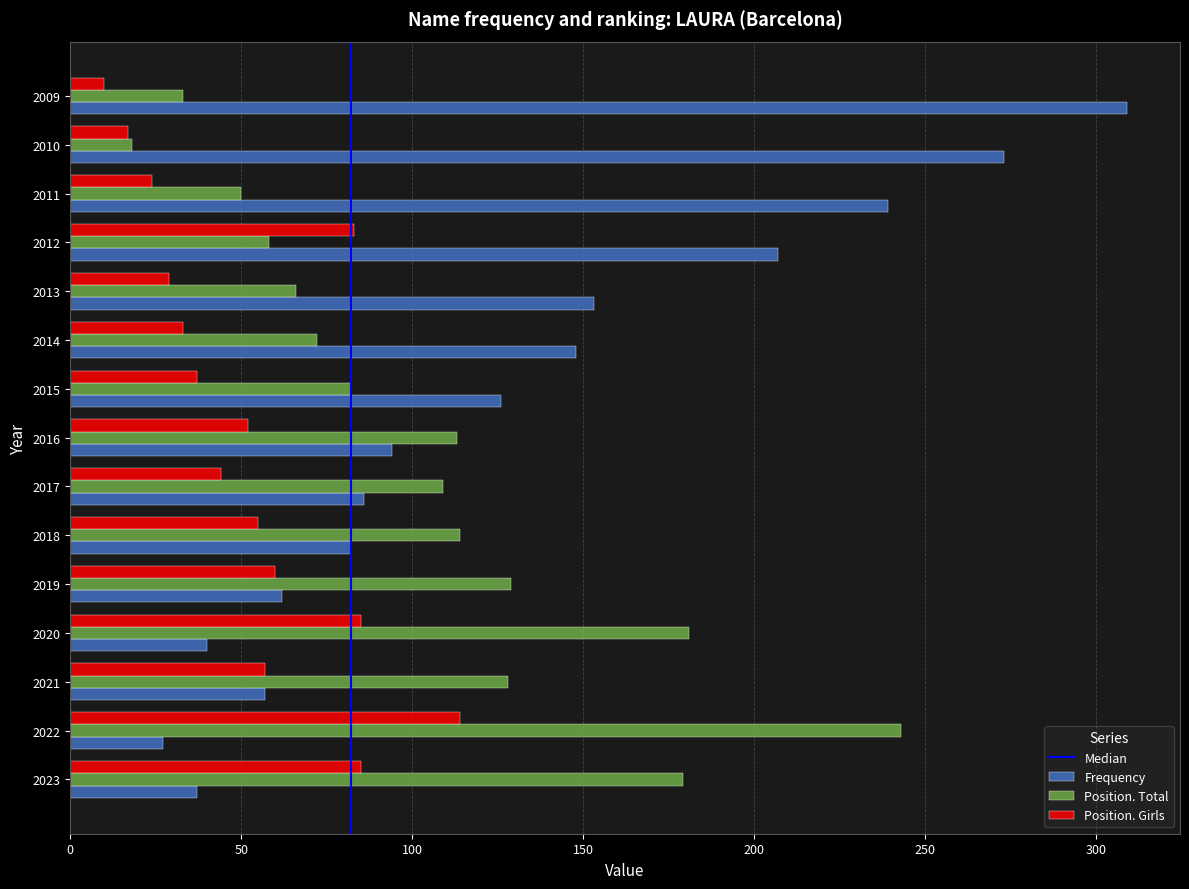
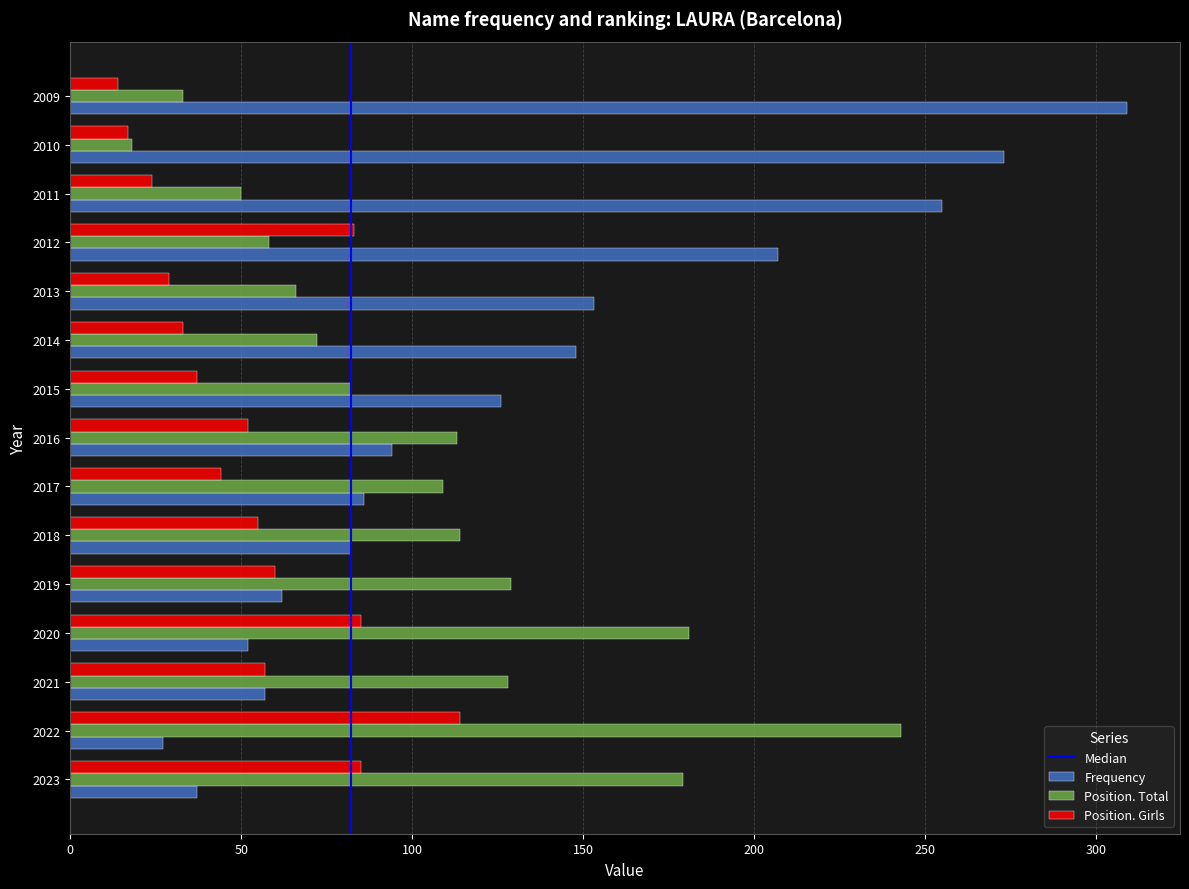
Position. Girls, 2009: 10 -> 14
Frequency, 2011: 239 -> 255
Frequency, 2020: 40 -> 52
